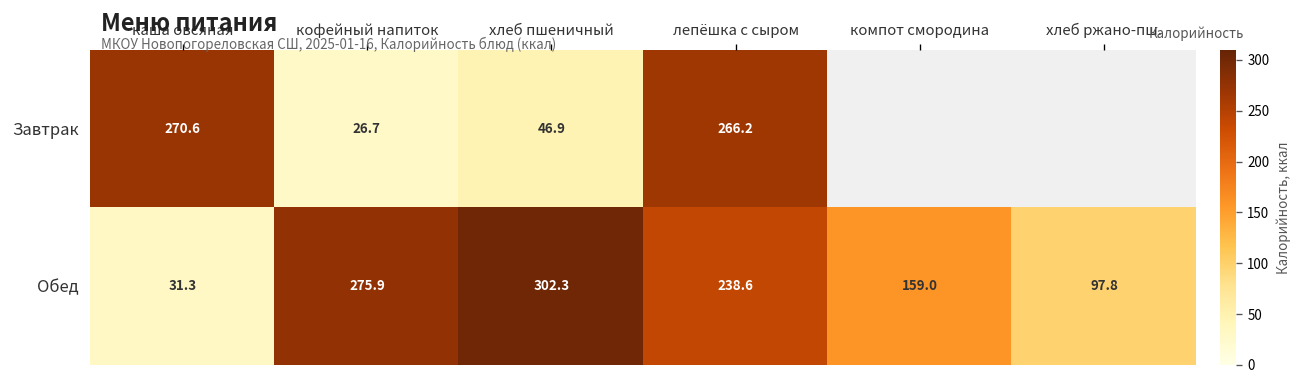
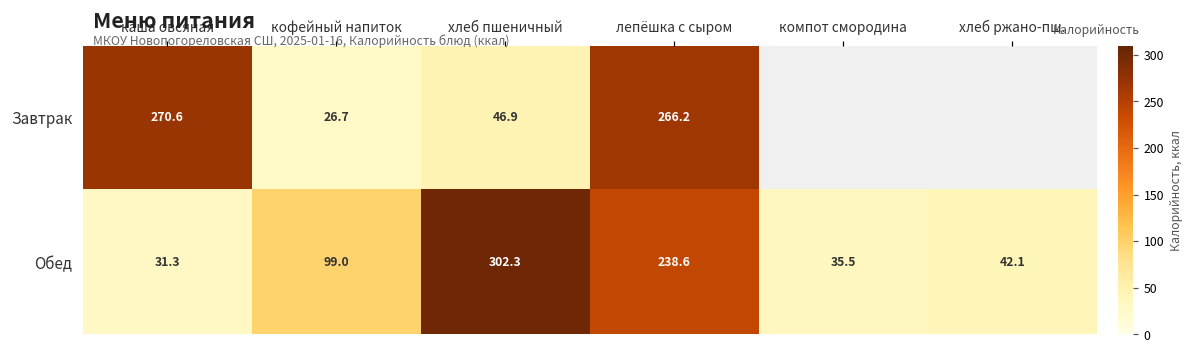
Обед, кофейный напиток: 275.9 -> 99.0
Обед, компот смородина: 159.0 -> 35.5
Обед, хлеб ржано-пш.: 97.8 -> 42.1
